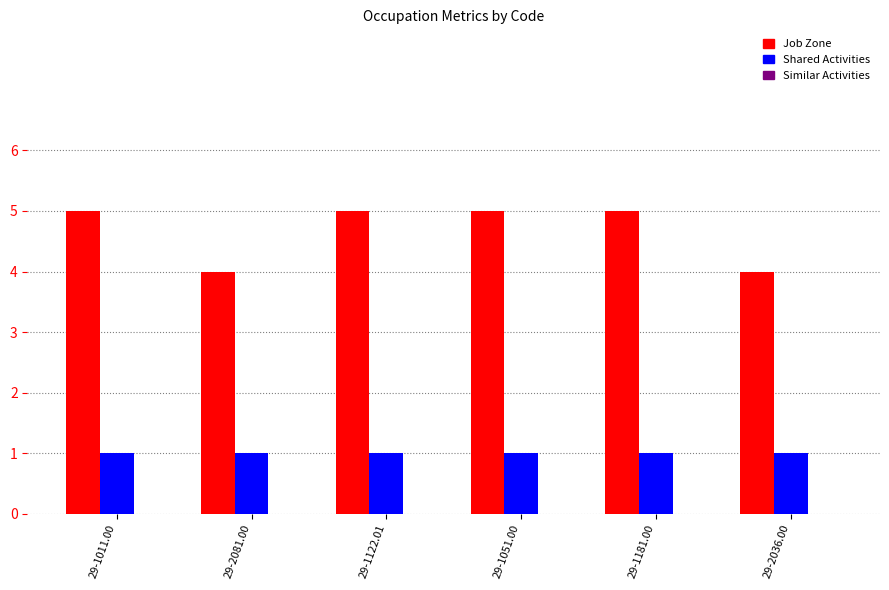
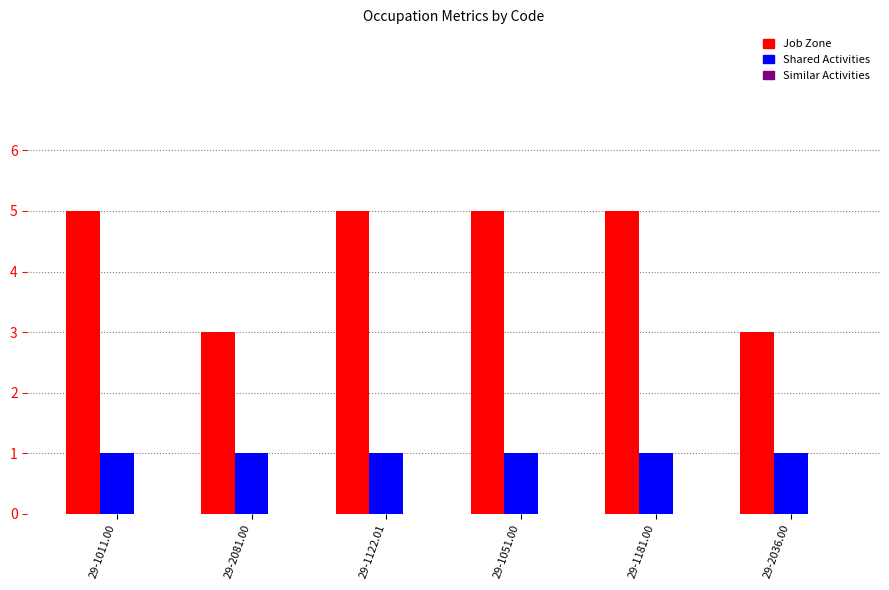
Job Zone, 29-2081.00: 4 -> 3
Job Zone, 29-2036.00: 4 -> 3
